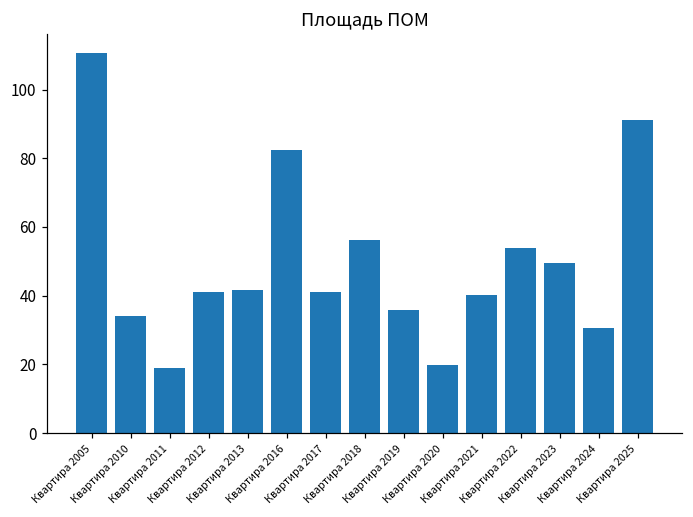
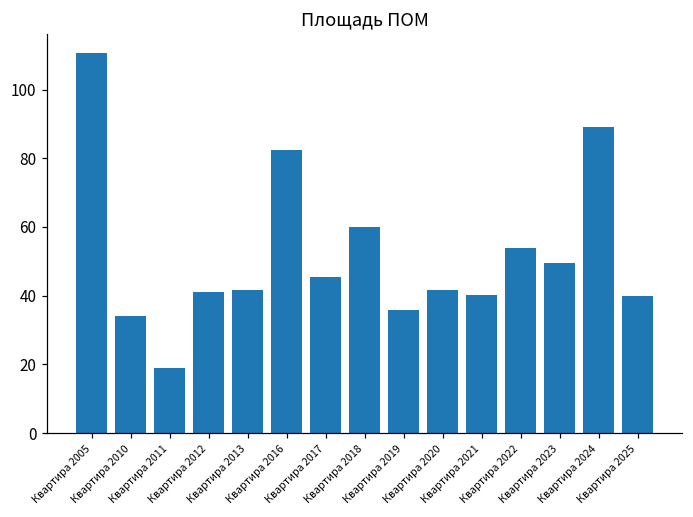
Квартира 2017: 41 -> 46
Квартира 2018: 56 -> 60
Квартира 2020: 20 -> 42
Квартира 2024: 31 -> 89
Квартира 2025: 91 -> 40
